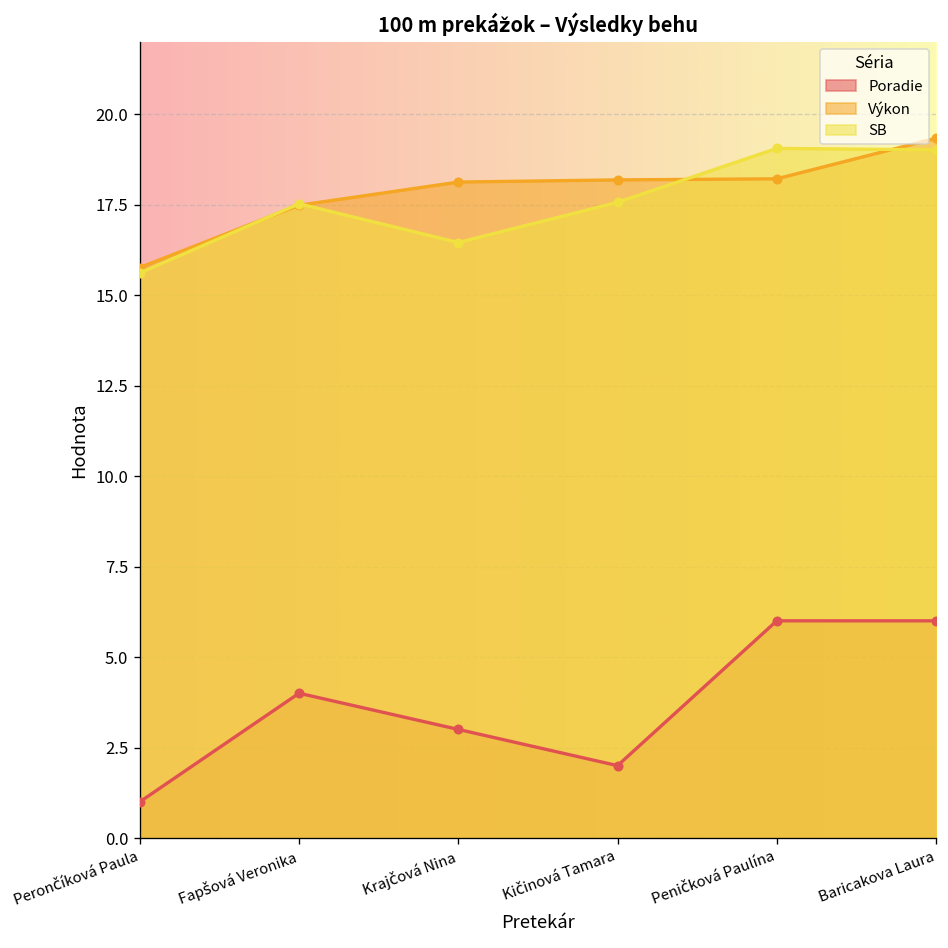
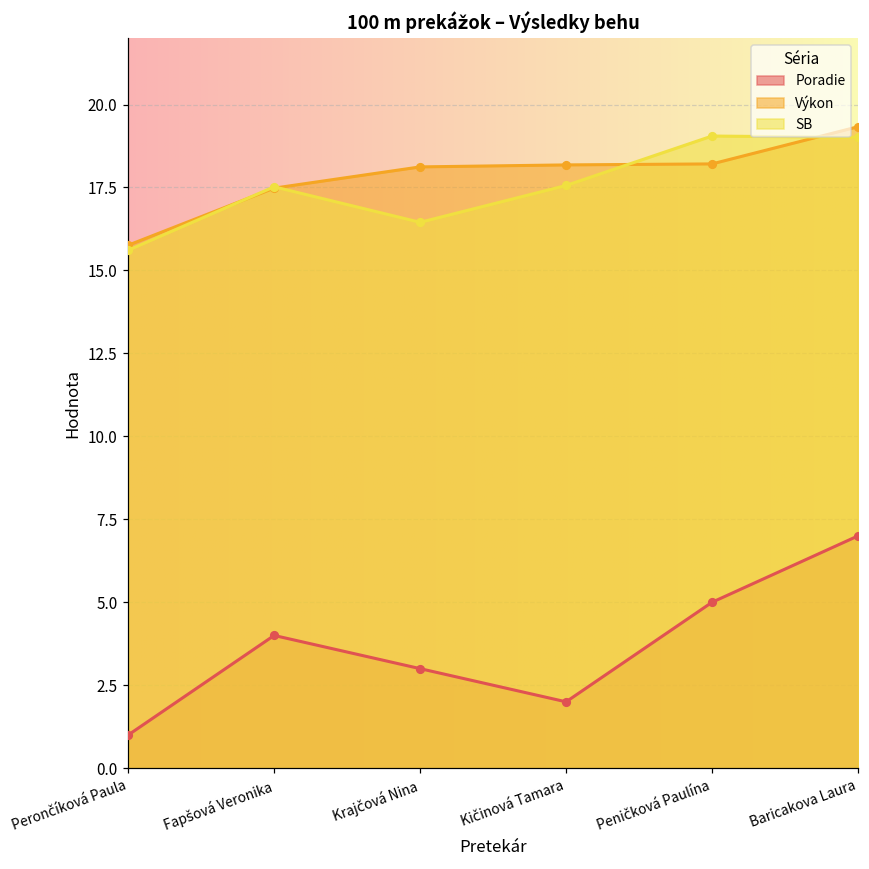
Poradie, Peničková Paulína: 6 -> 5
Poradie, Baricakova Laura: 6 -> 7
